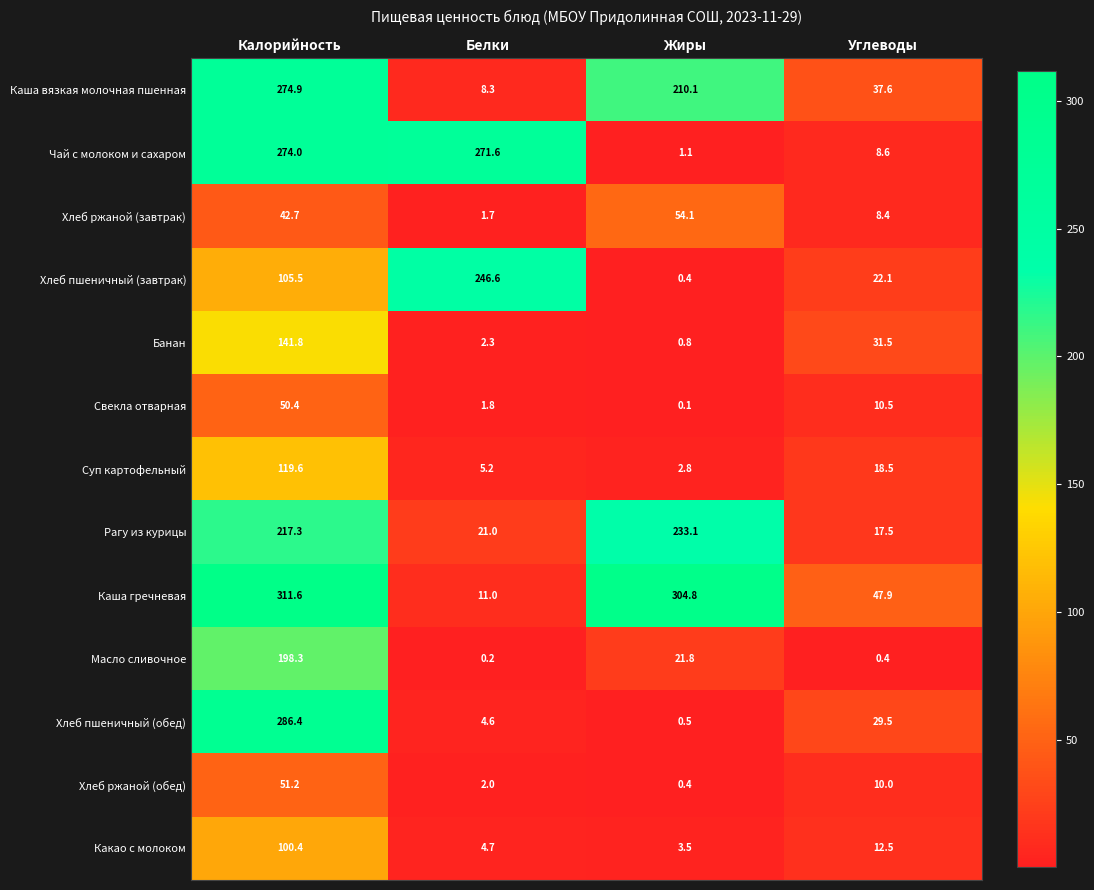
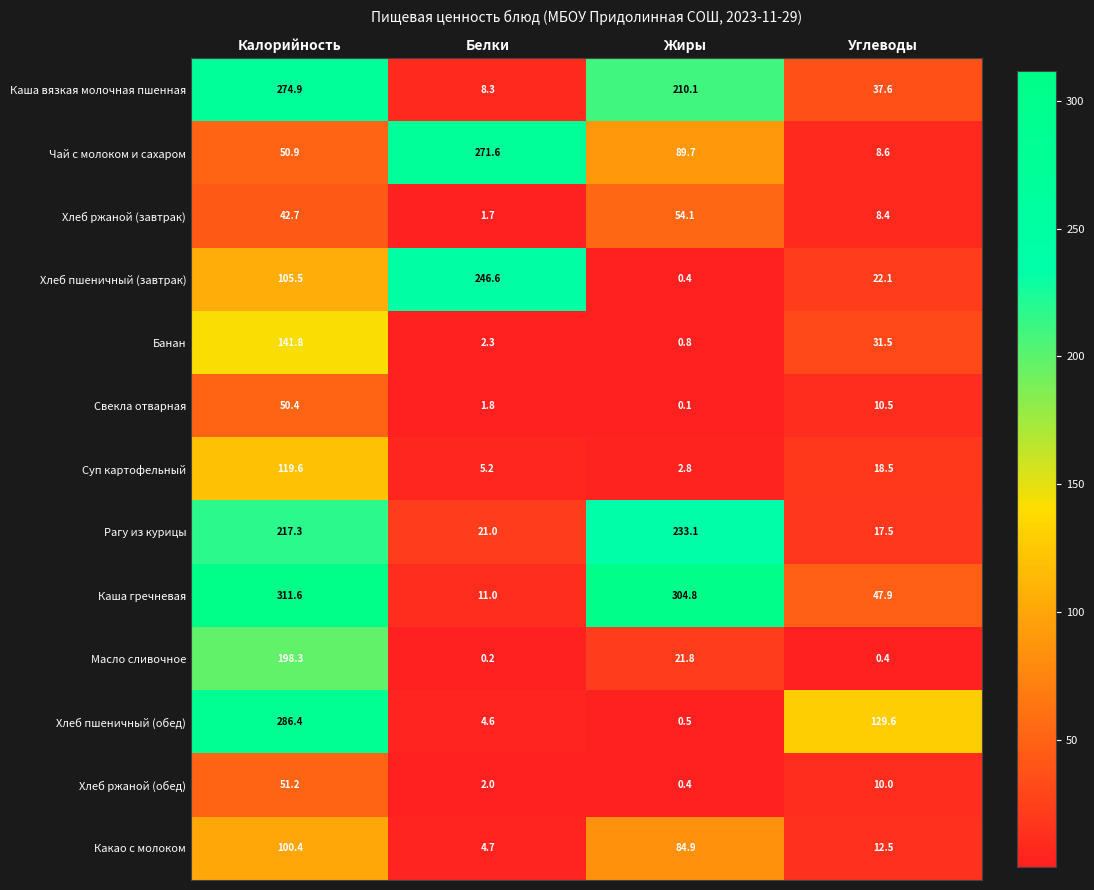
Чай с молоком и сахаром, Калорийность: 274.0 -> 50.9
Чай с молоком и сахаром, Жиры: 1.1 -> 89.7
Хлеб пшеничный (обед), Углеводы: 29.5 -> 129.6
Какао с молоком, Жиры: 3.5 -> 84.9
